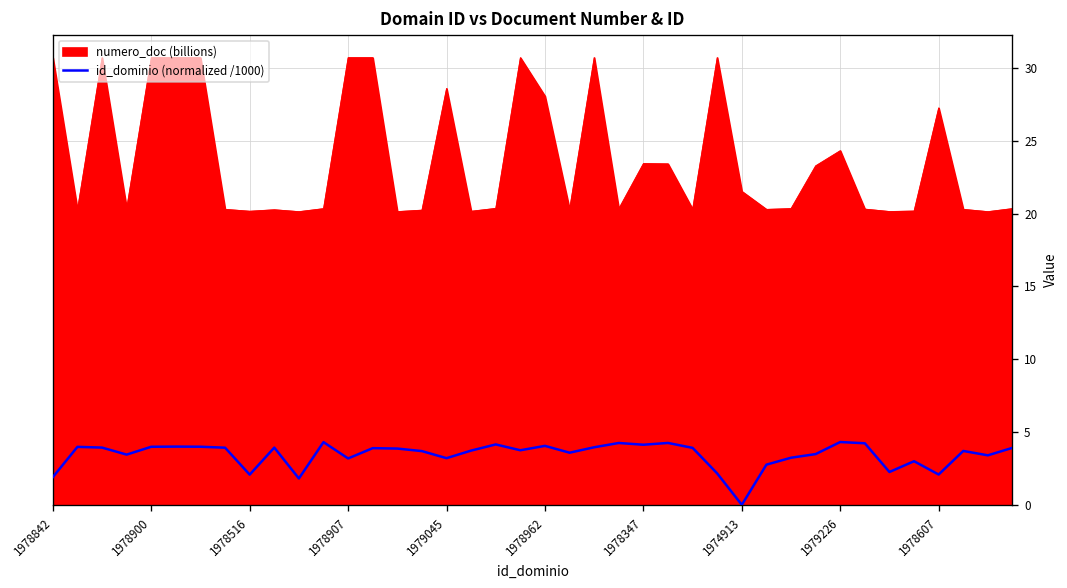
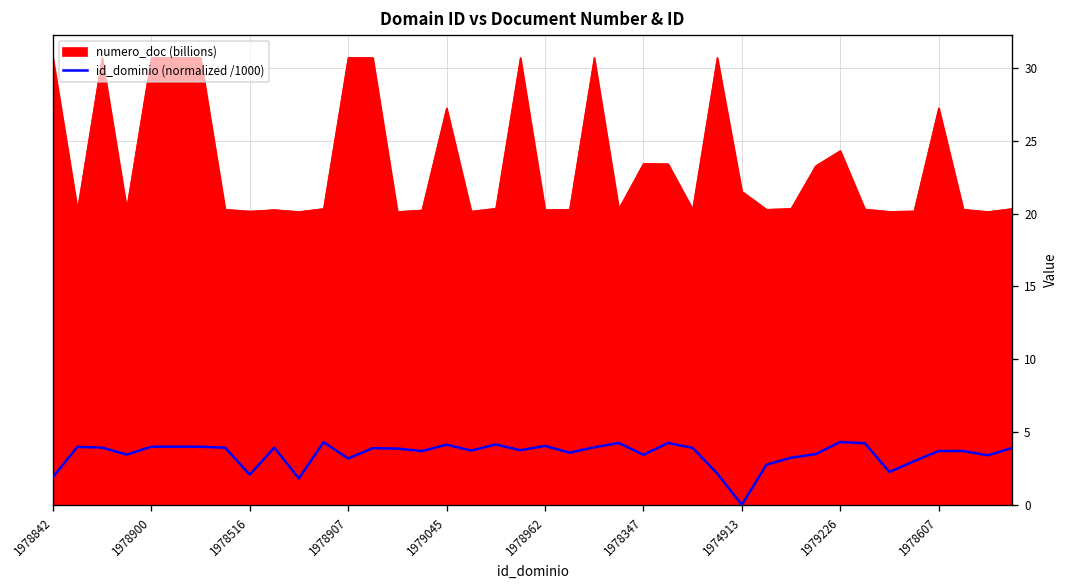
numero_doc (billions), 1979045: 28.6 -> 27.3
id_dominio (normalized /1000), 1979045: 3.2 -> 4.1
numero_doc (billions), 1978962: 28.1 -> 20.3
id_dominio (normalized /1000), 1978347: 4.1 -> 3.4
id_dominio (normalized /1000), 1978607: 2.1 -> 3.7
